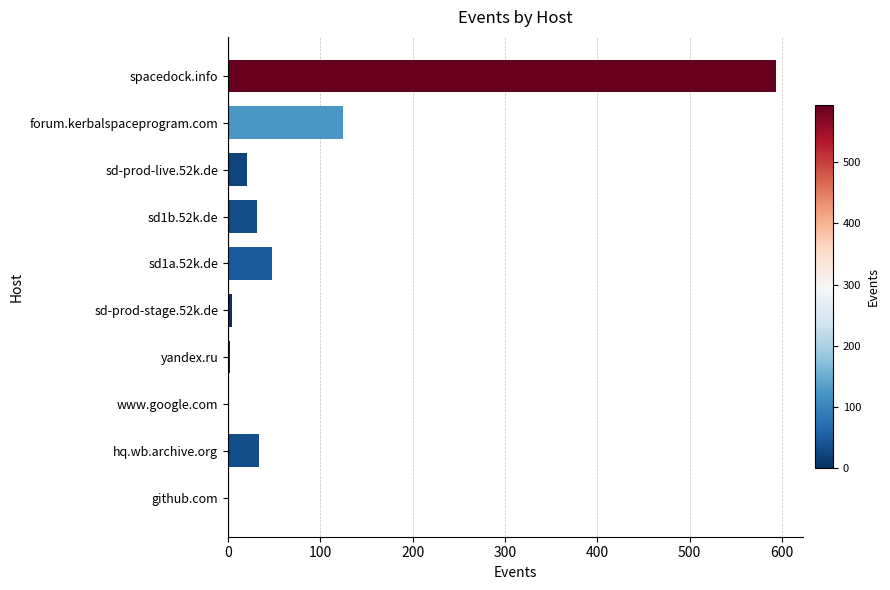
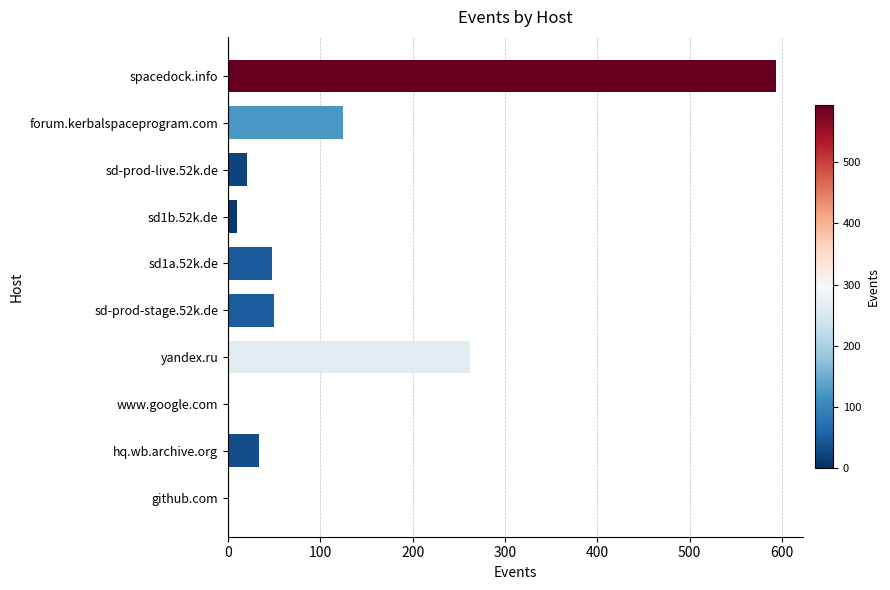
sd1b.52k.de: 30 -> 10
sd-prod-stage.52k.de: 0 -> 50
yandex.ru: 0 -> 260
